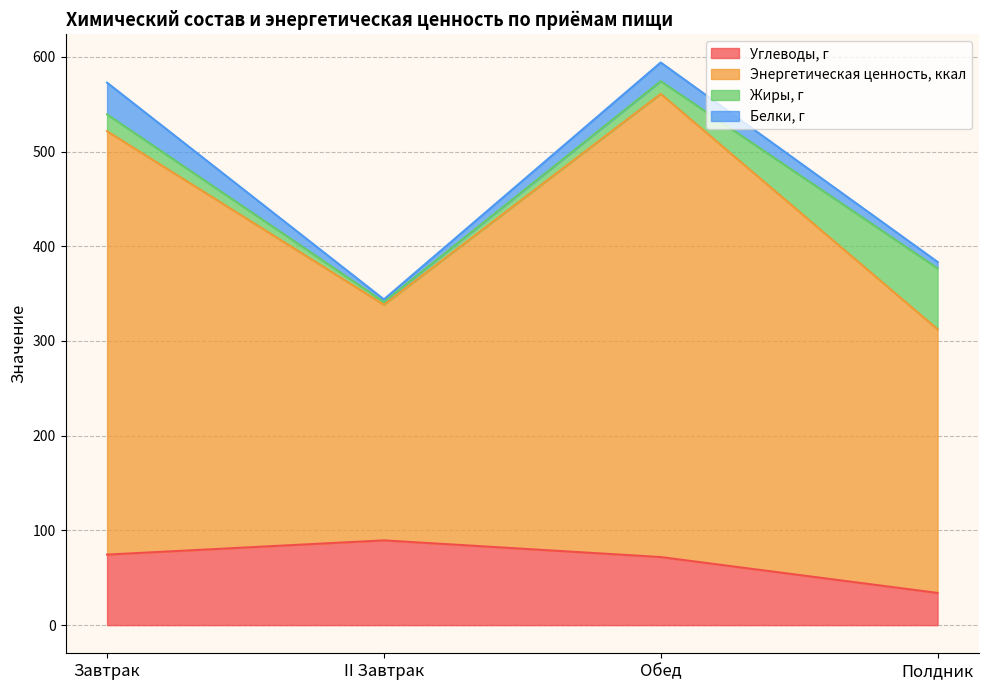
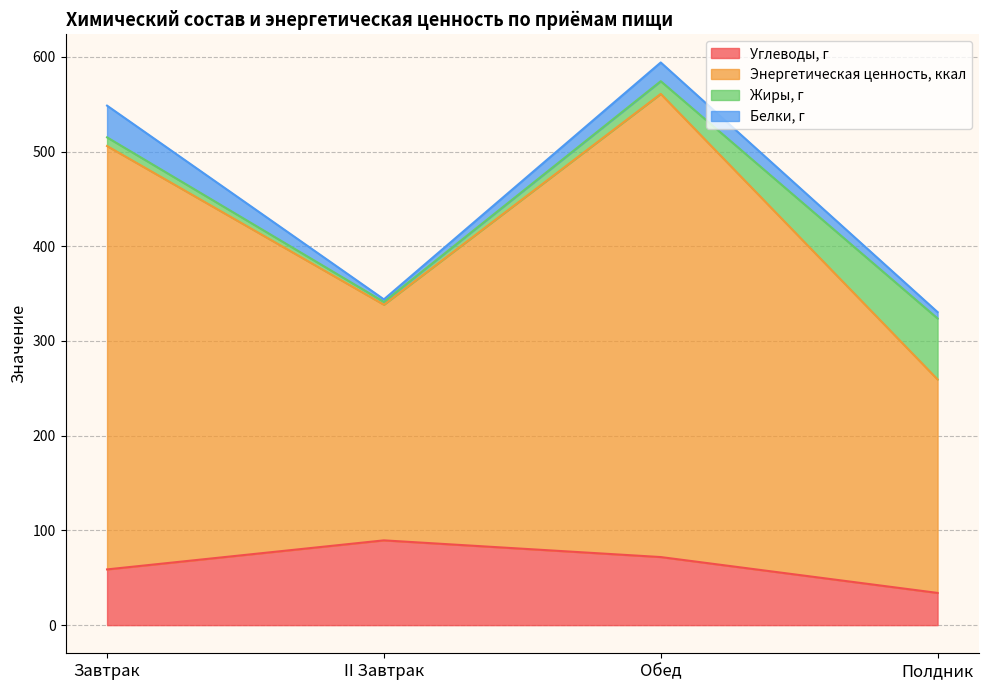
Углеводы, г, Завтрак: 70 -> 60
Жиры, г, Завтрак: 20 -> 10
Энергетическая ценность, ккал, Полдник: 280 -> 230
